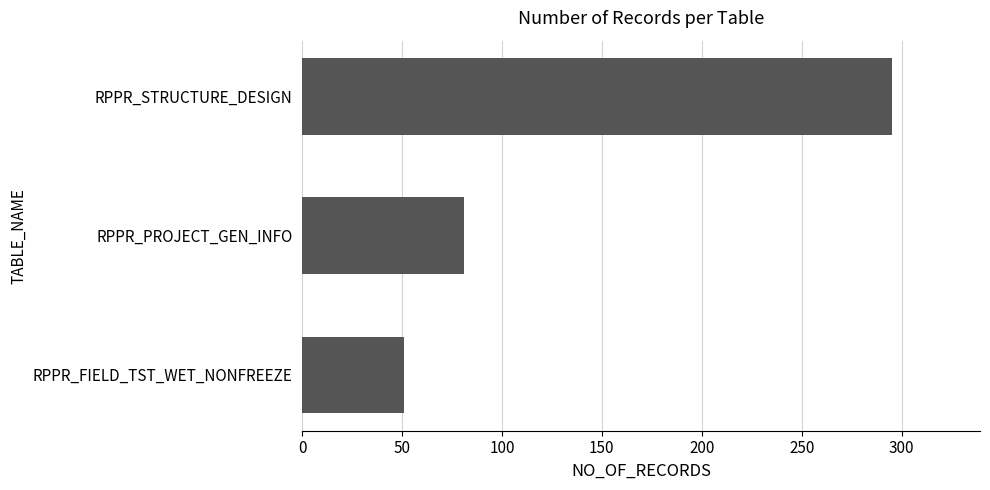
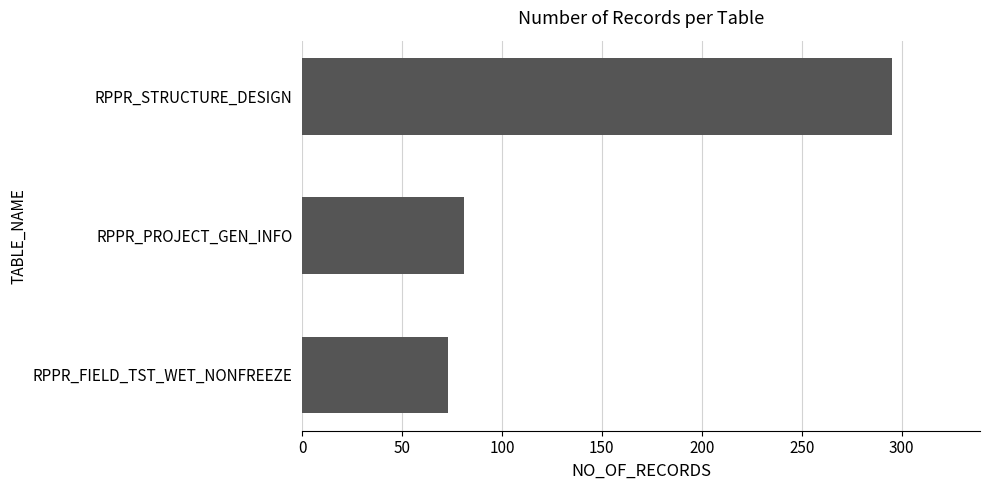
RPPR_FIELD_TST_WET_NONFREEZE: 51 -> 73
